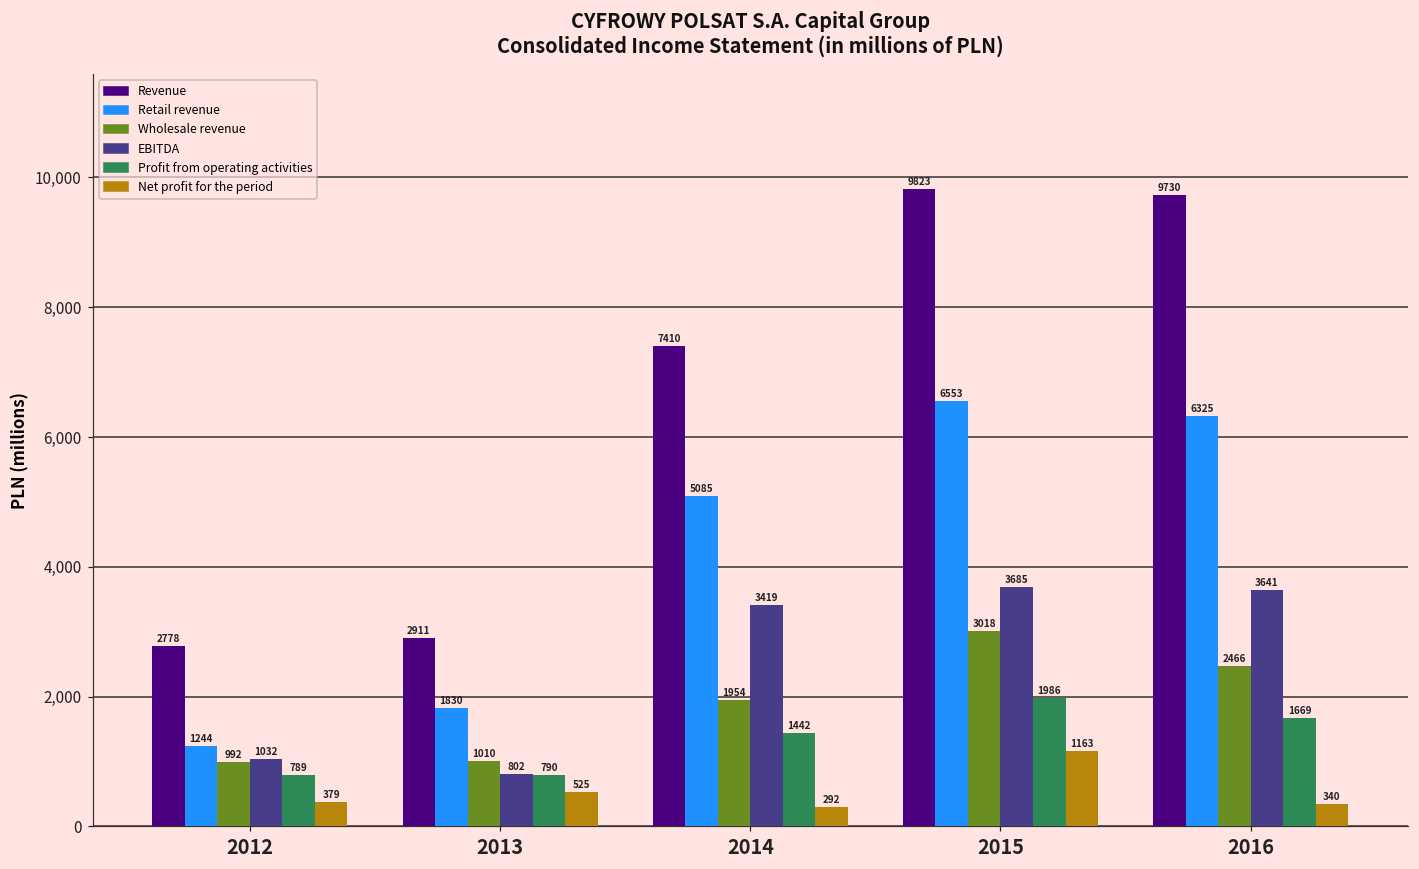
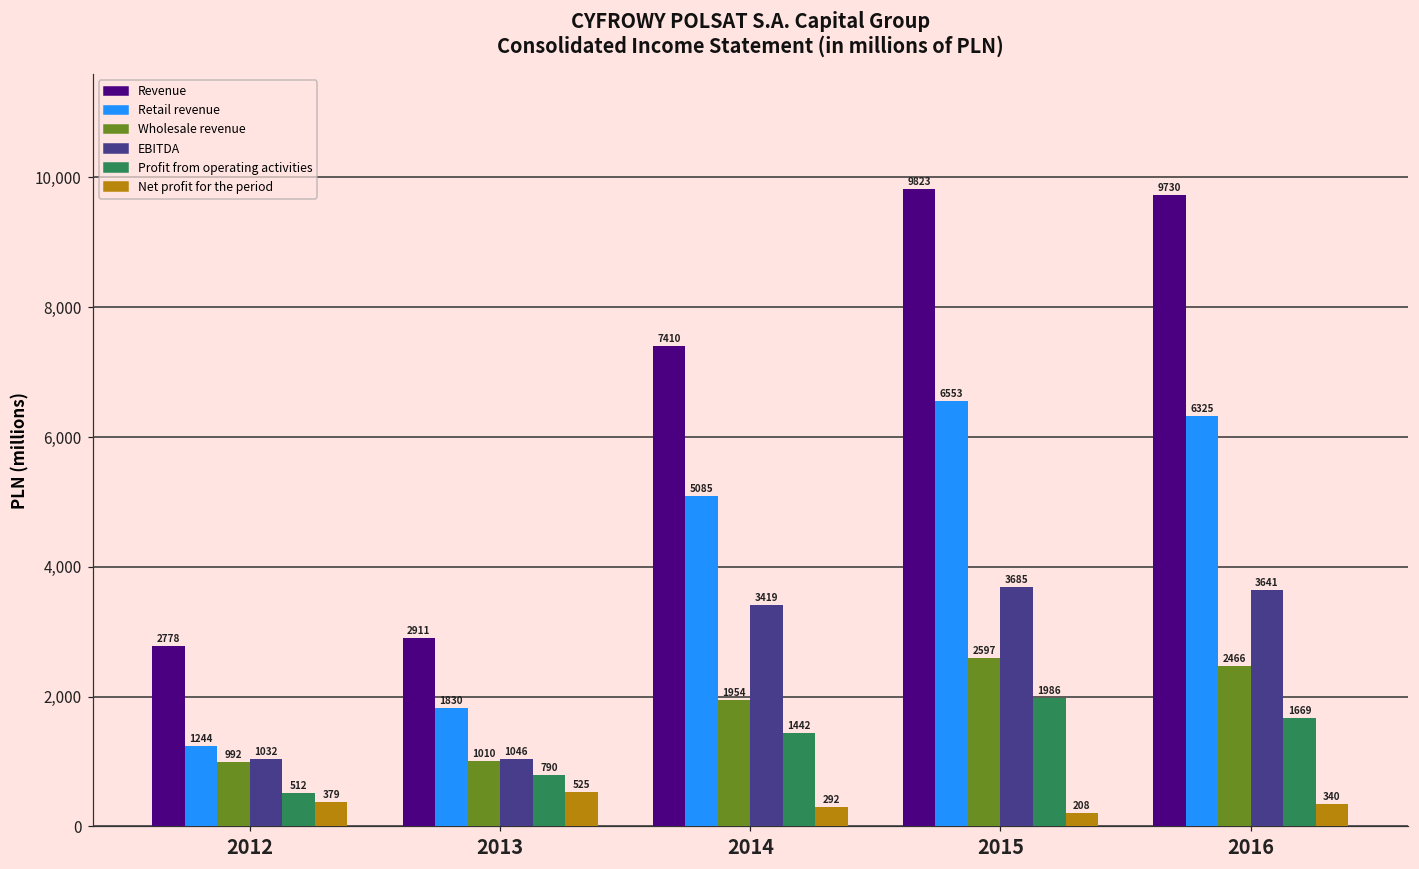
Profit from operating activities, 2012: 789 -> 512
EBITDA, 2013: 802 -> 1046
Wholesale revenue, 2015: 3018 -> 2597
Net profit for the period, 2015: 1163 -> 208
